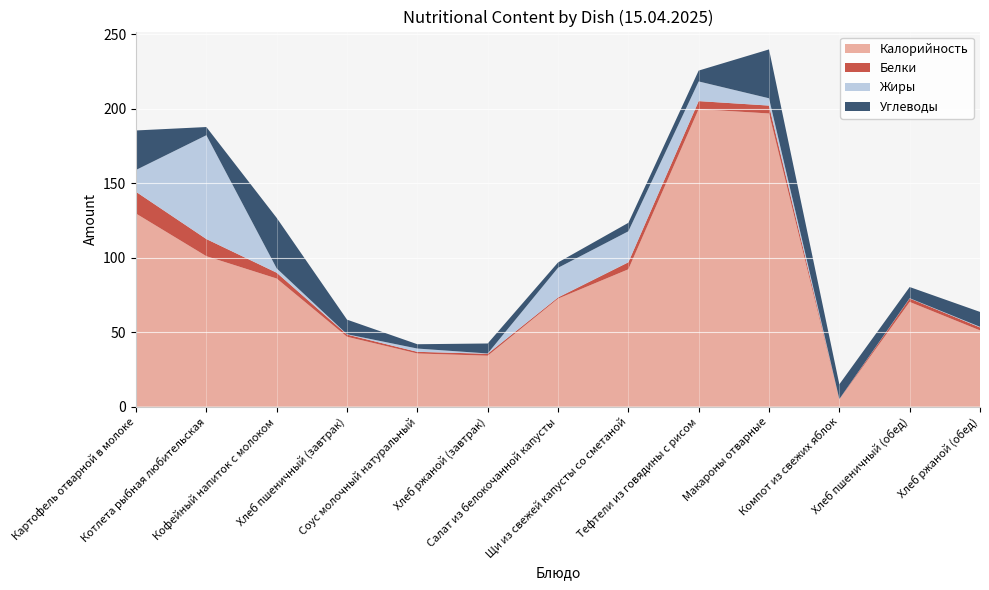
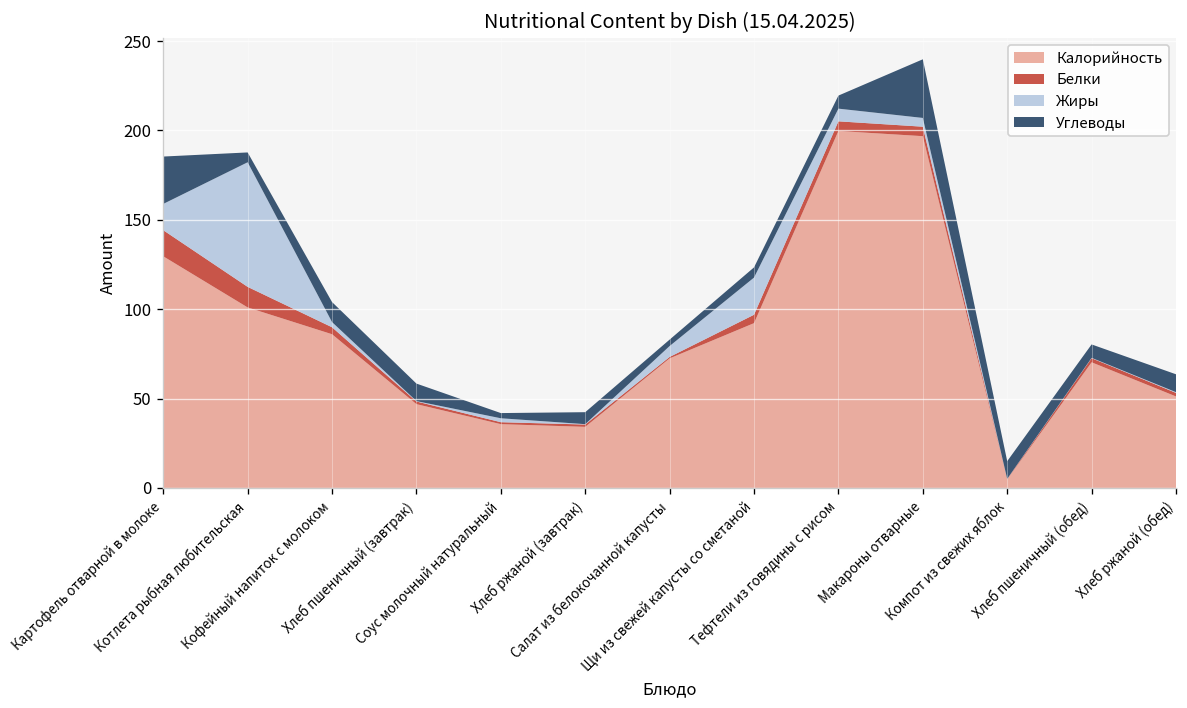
Углеводы, Кофейный напиток с молоком: 34 -> 11
Жиры, Салат из белокочанной капусты: 20 -> 6
Жиры, Тефтели из говядины с рисом: 13 -> 7
